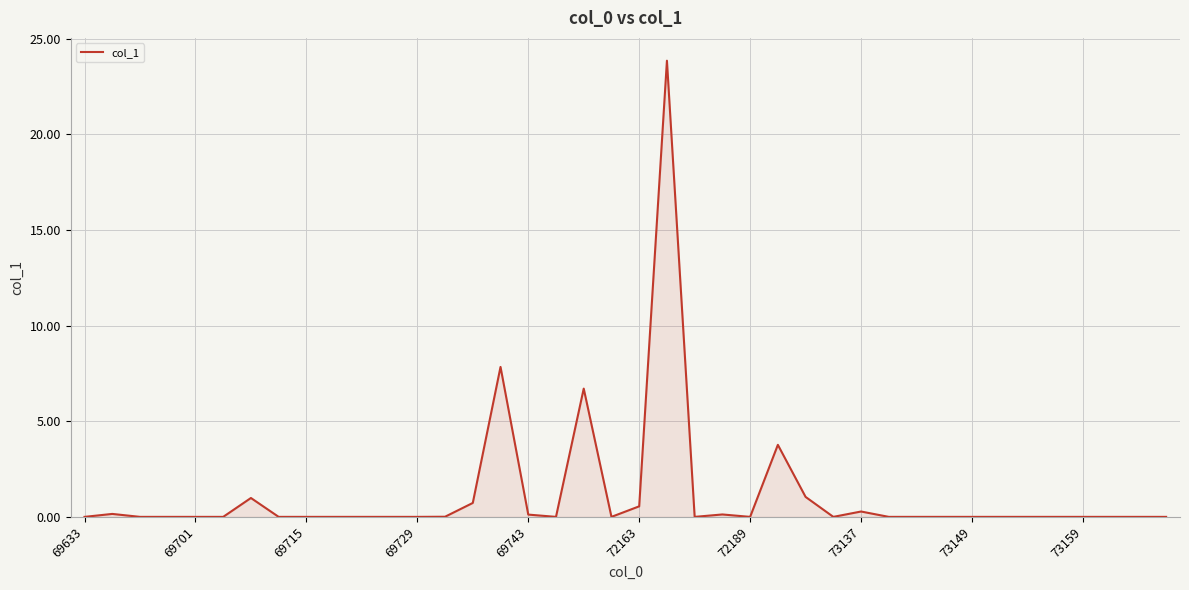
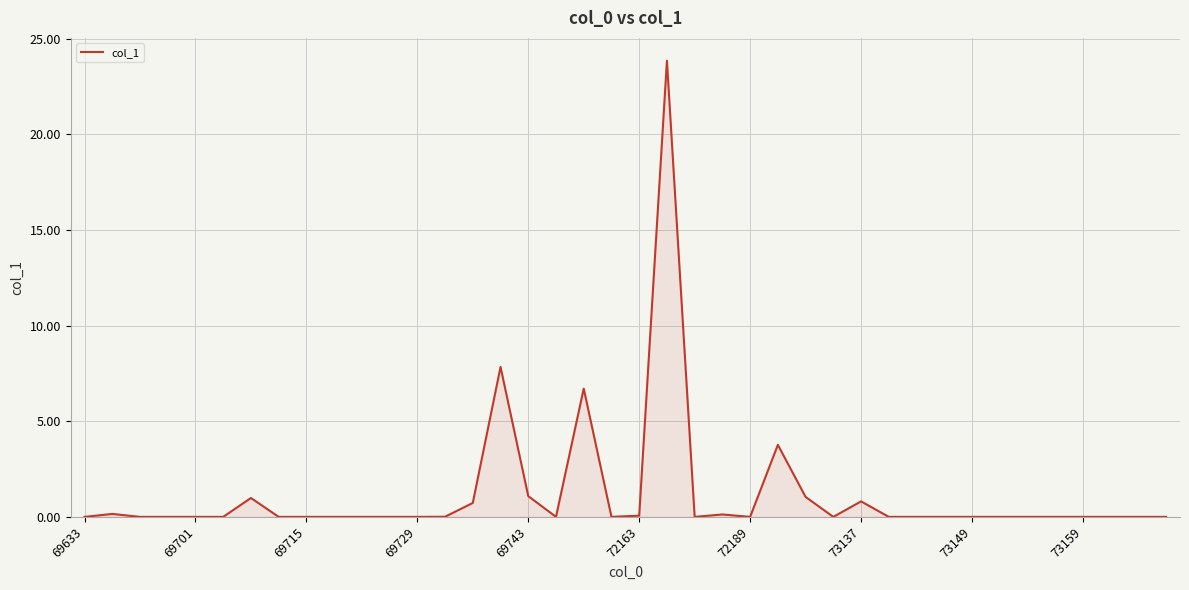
69743: 0.1 -> 1.1
72163: 0.6 -> 0.1
73137: 0.3 -> 0.8
